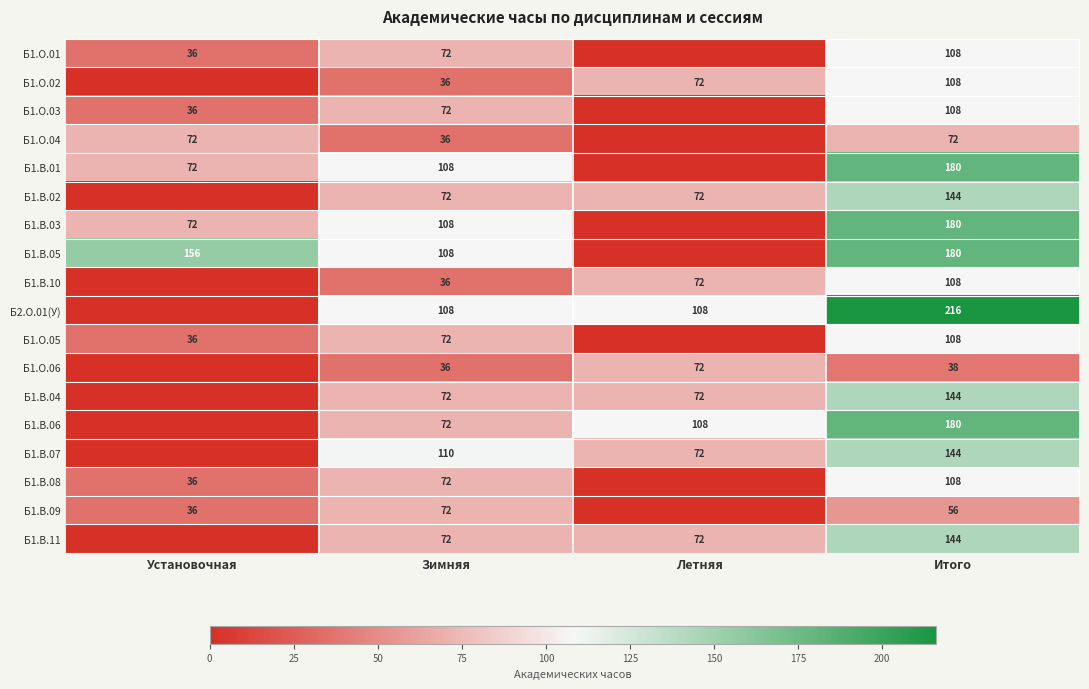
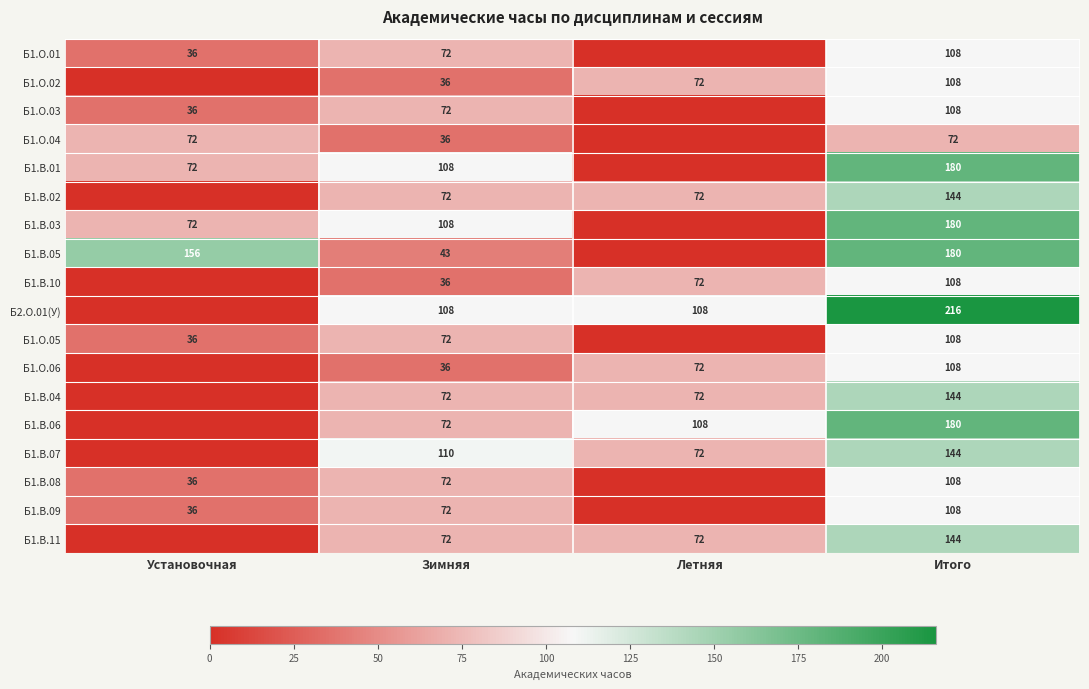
Б1.В.05, Зимняя: 108 -> 43
Б1.О.06, Итого: 38 -> 108
Б1.В.09, Итого: 56 -> 108
